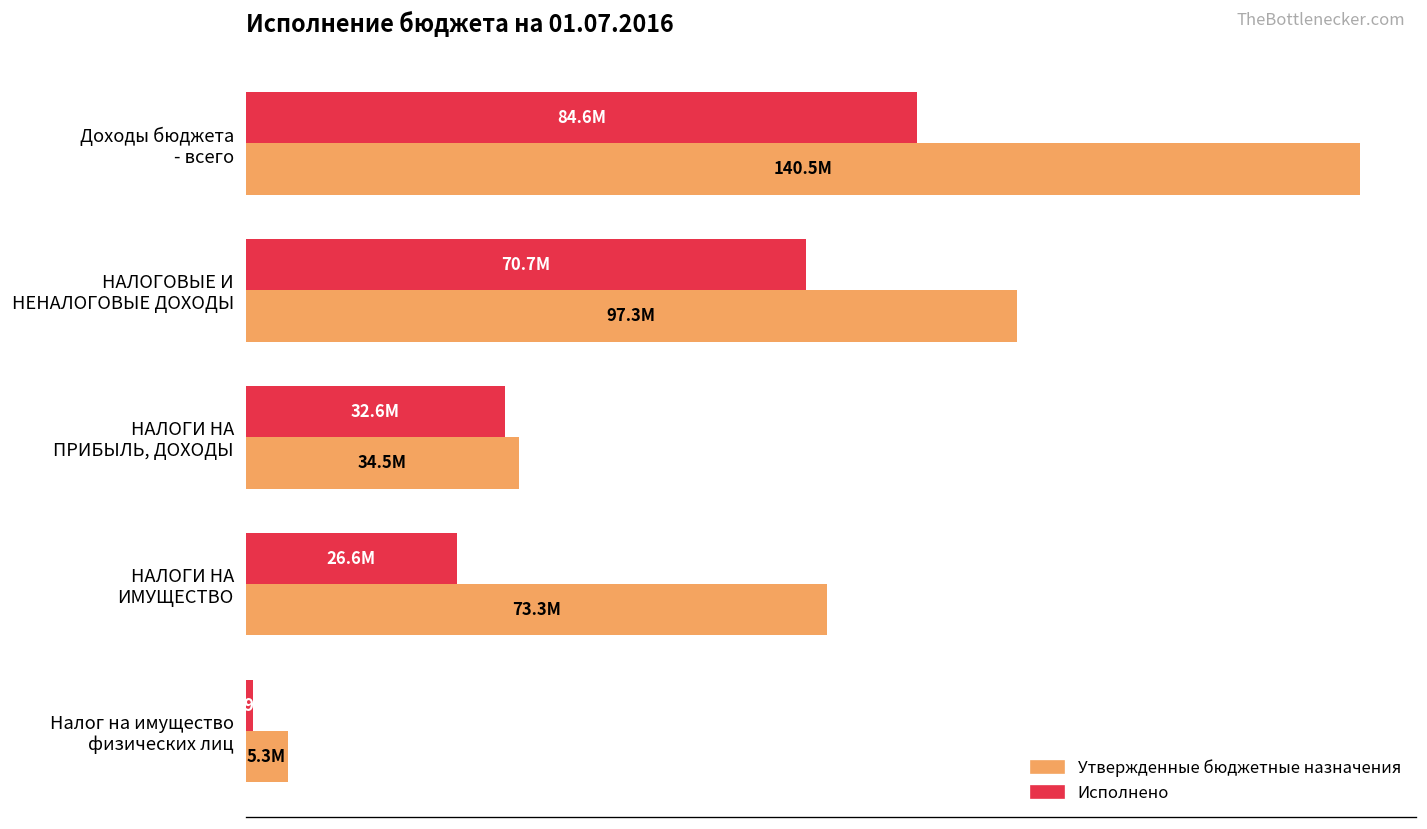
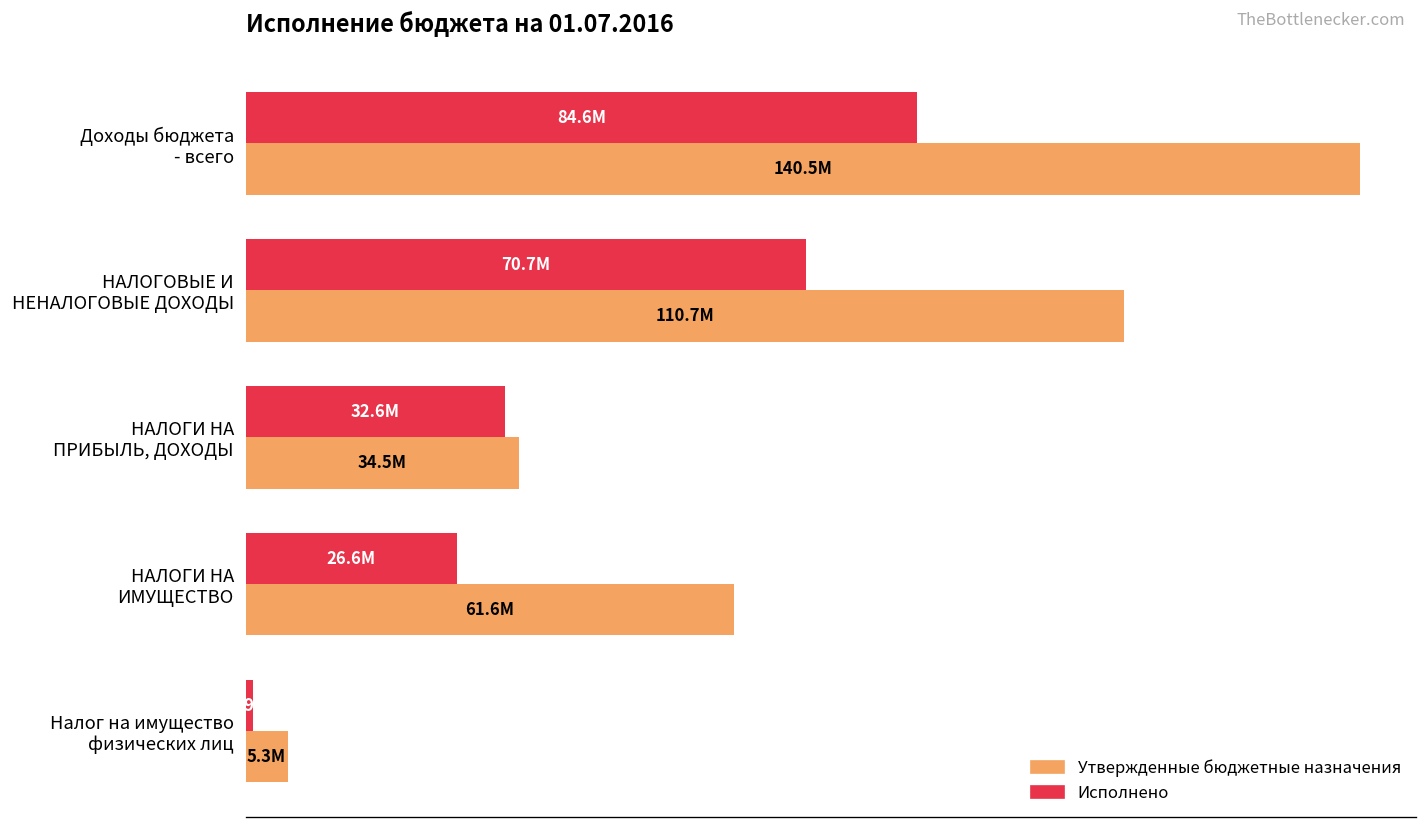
Утвержденные бюджетные назначения, НАЛОГОВЫЕ И НЕНАЛОГОВЫЕ ДОХОДЫ: 97.3M -> 110.7M
Утвержденные бюджетные назначения, НАЛОГИ НА ИМУЩЕСТВО: 73.3M -> 61.6M
